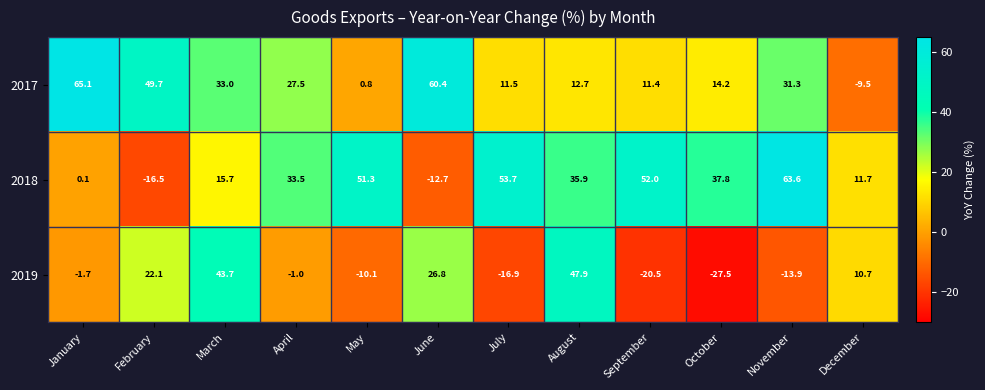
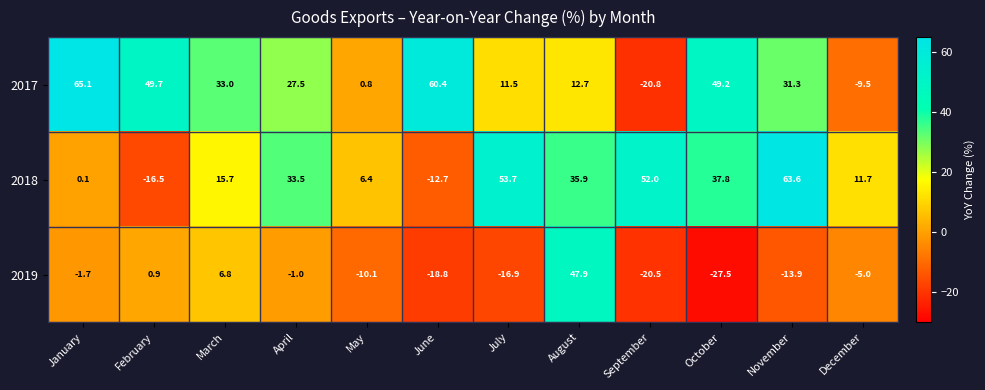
2017, September: 11.4 -> -20.8
2017, October: 14.2 -> 49.2
2018, May: 51.3 -> 6.4
2019, February: 22.1 -> 0.9
2019, March: 43.7 -> 6.8
2019, June: 26.8 -> -18.8
2019, December: 10.7 -> -5.0
